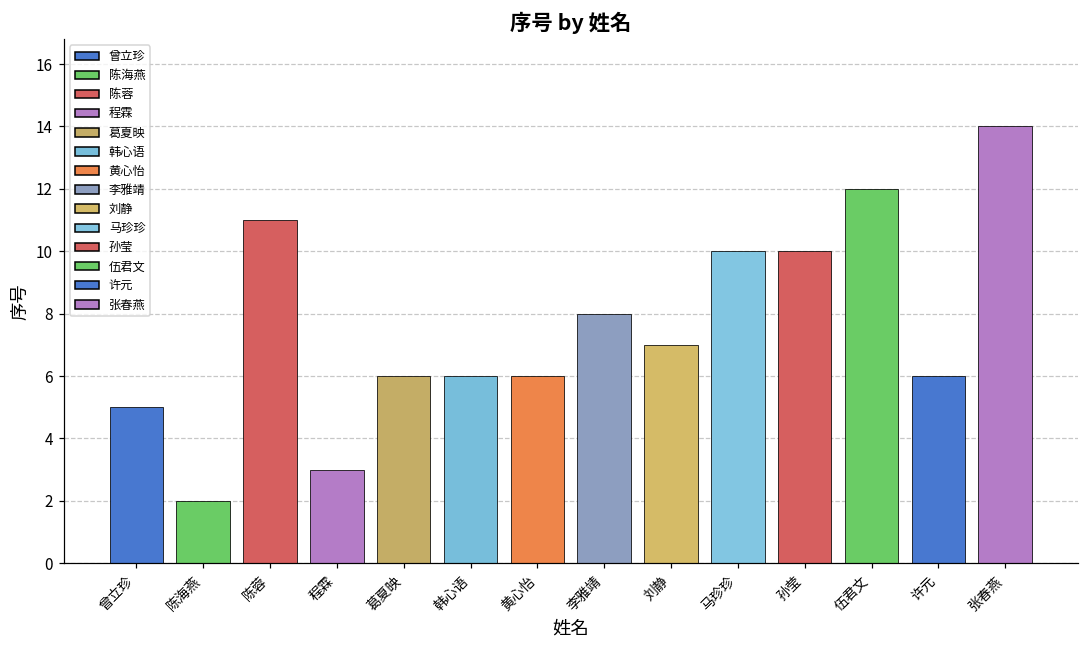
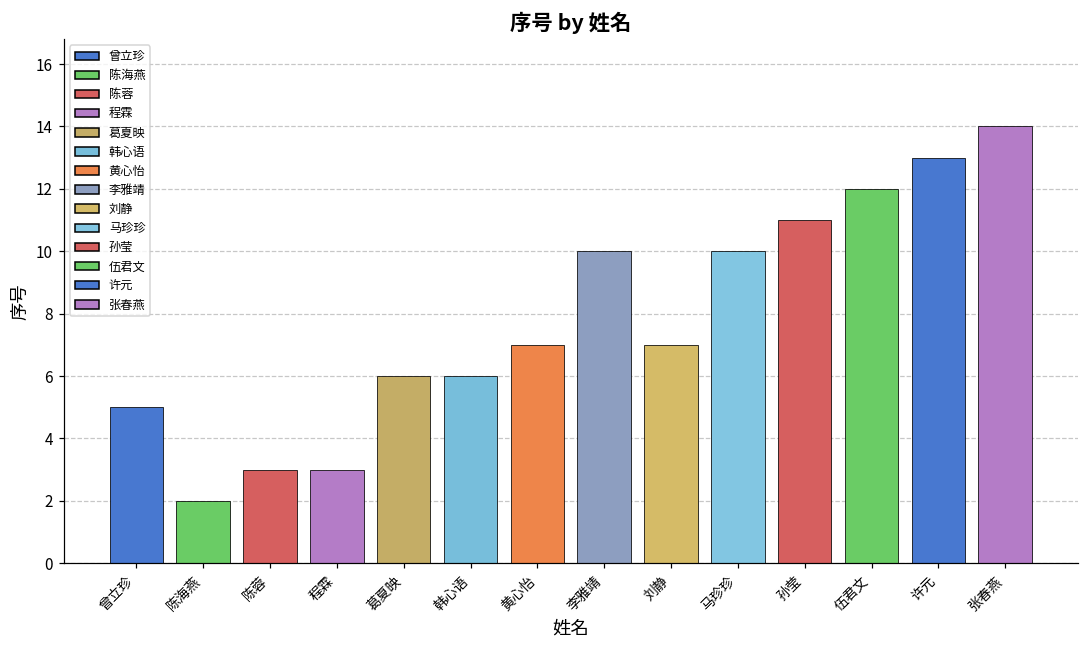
陈蓉: 11 -> 3
黄心怡: 6 -> 7
李雅靖: 8 -> 10
孙莹: 10 -> 11
许元: 6 -> 13
